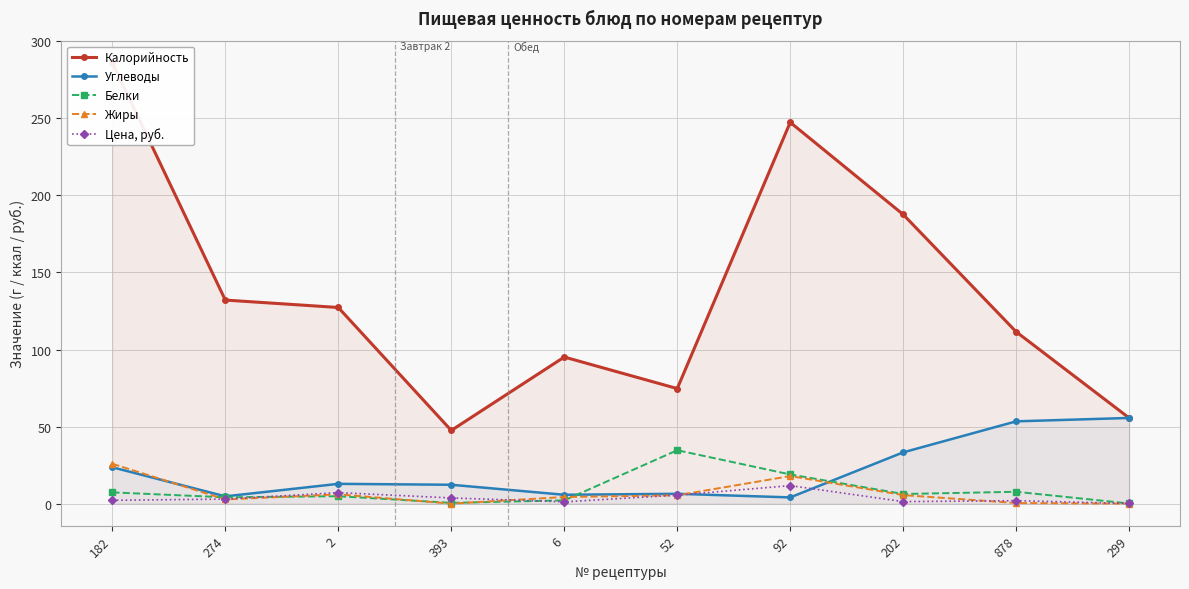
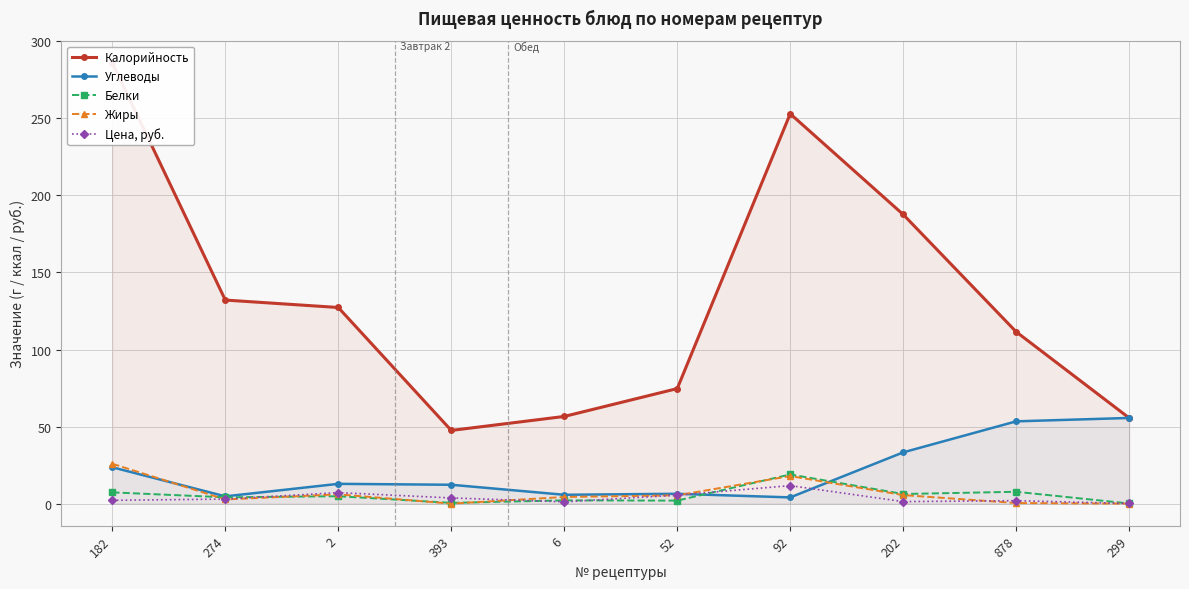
Калорийность, 6: 95 -> 57
Белки, 52: 35 -> 2
Калорийность, 92: 247 -> 253
